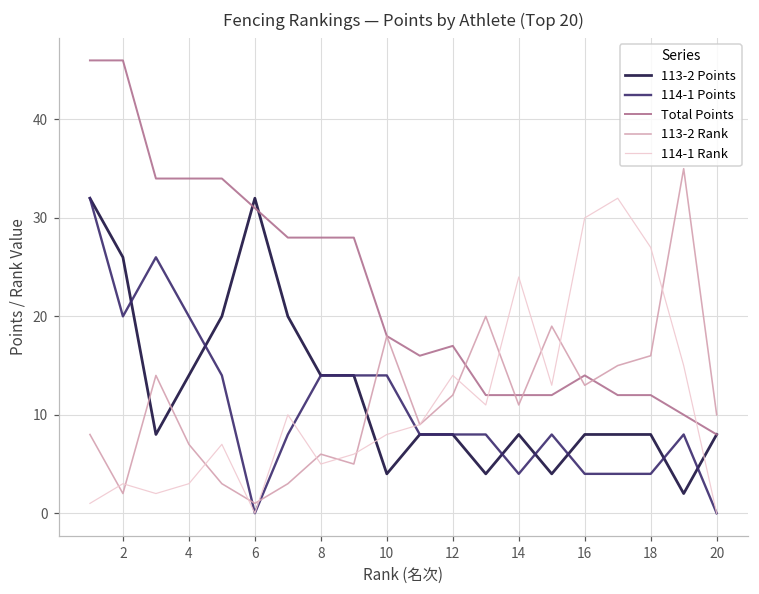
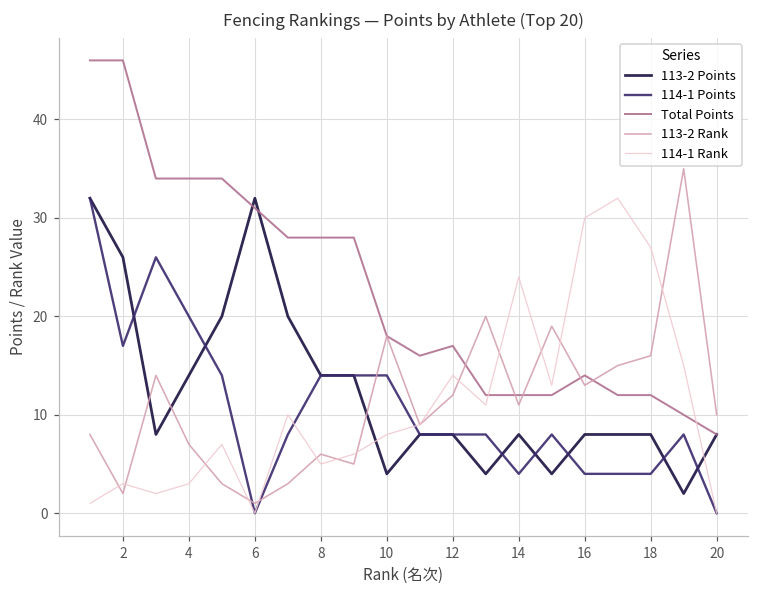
114-1 Points, 2: 20 -> 17
